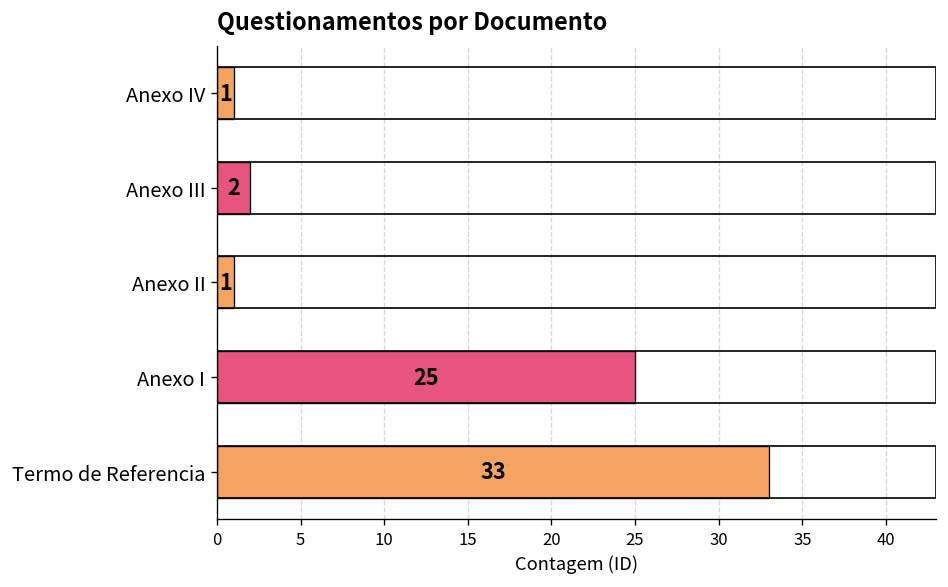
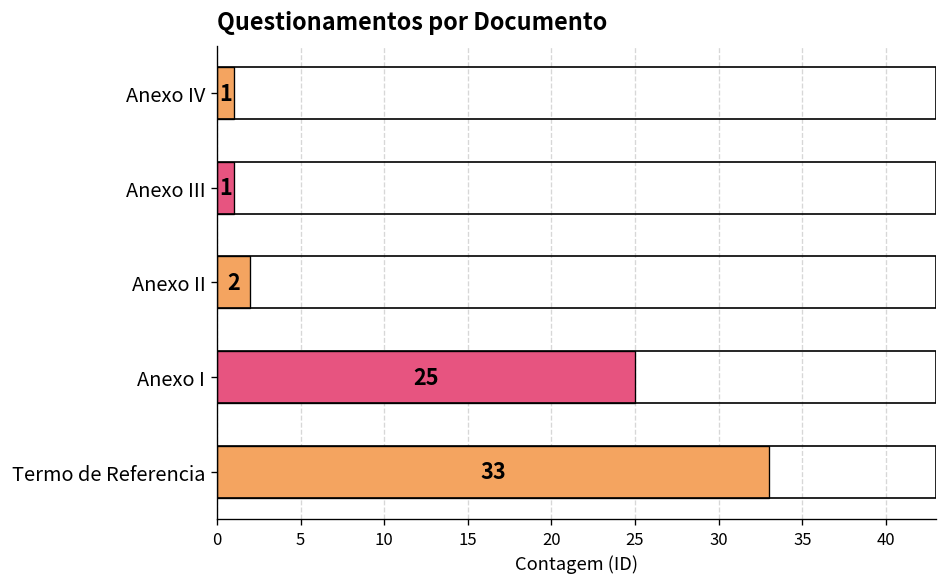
Anexo III: 2 -> 1
Anexo II: 1 -> 2
